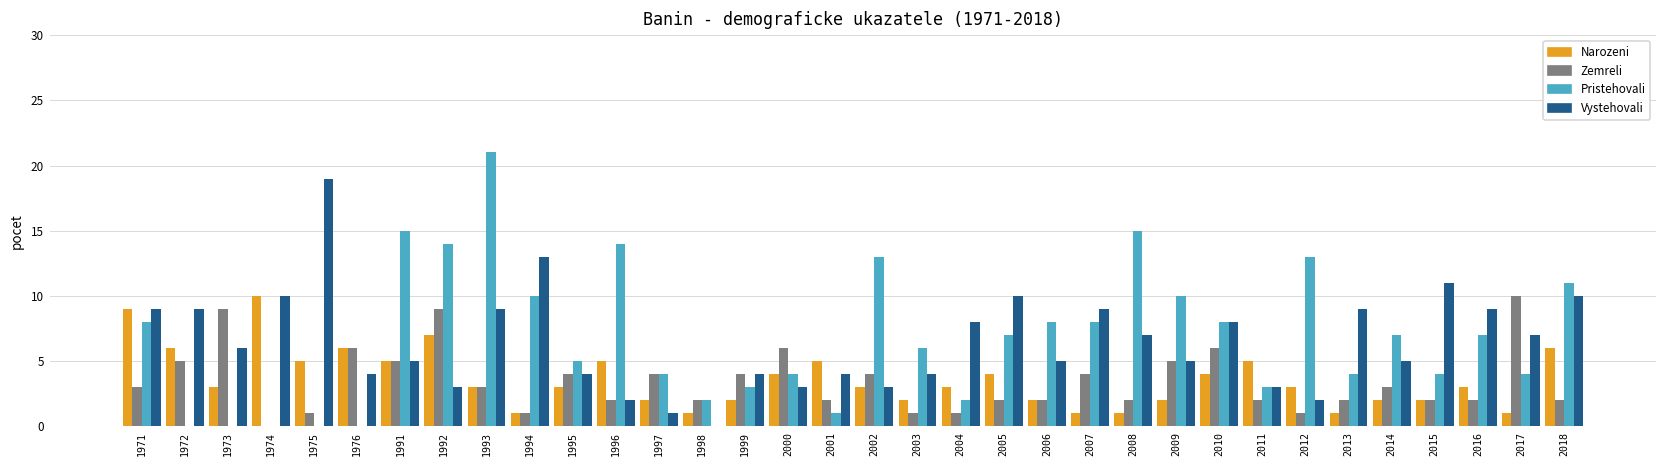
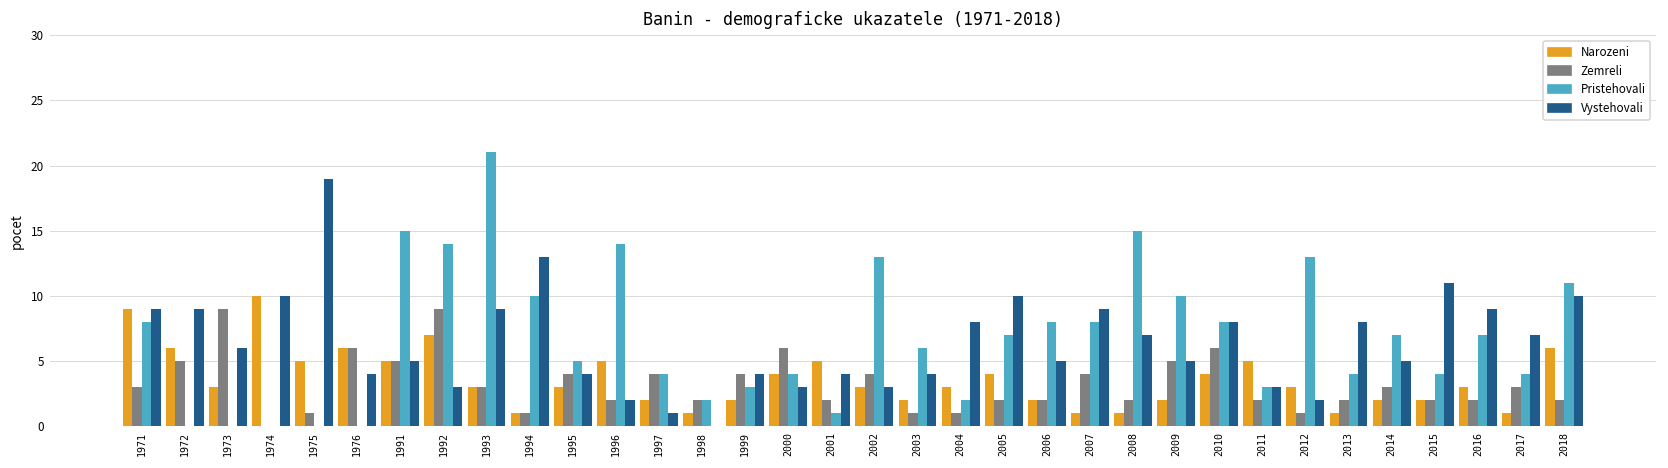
Vystehovali, 2013: 9 -> 8
Zemreli, 2017: 10 -> 3
